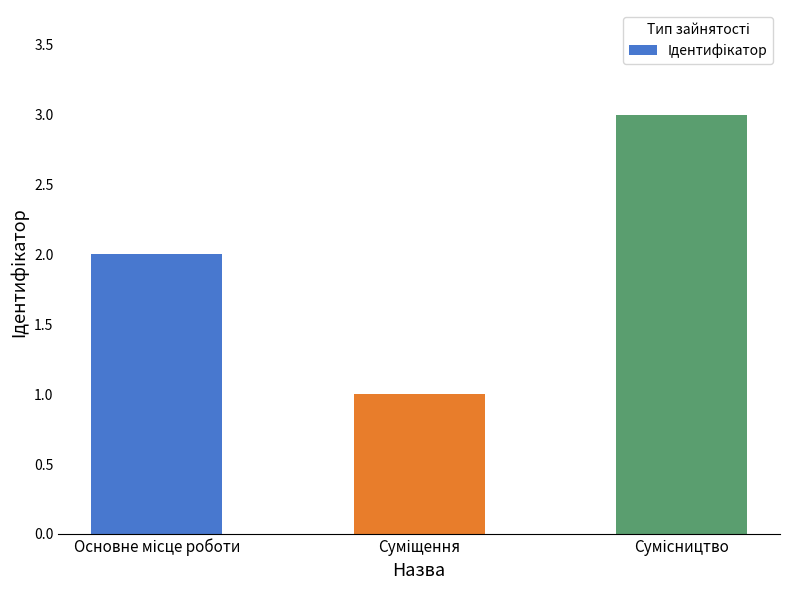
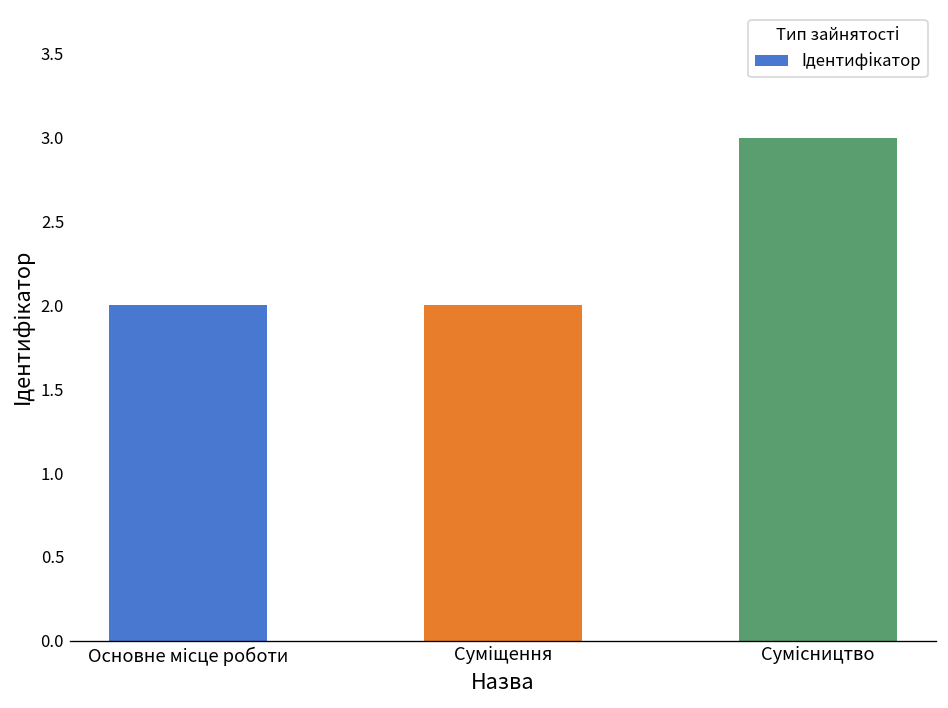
Суміщення: 1 -> 2
